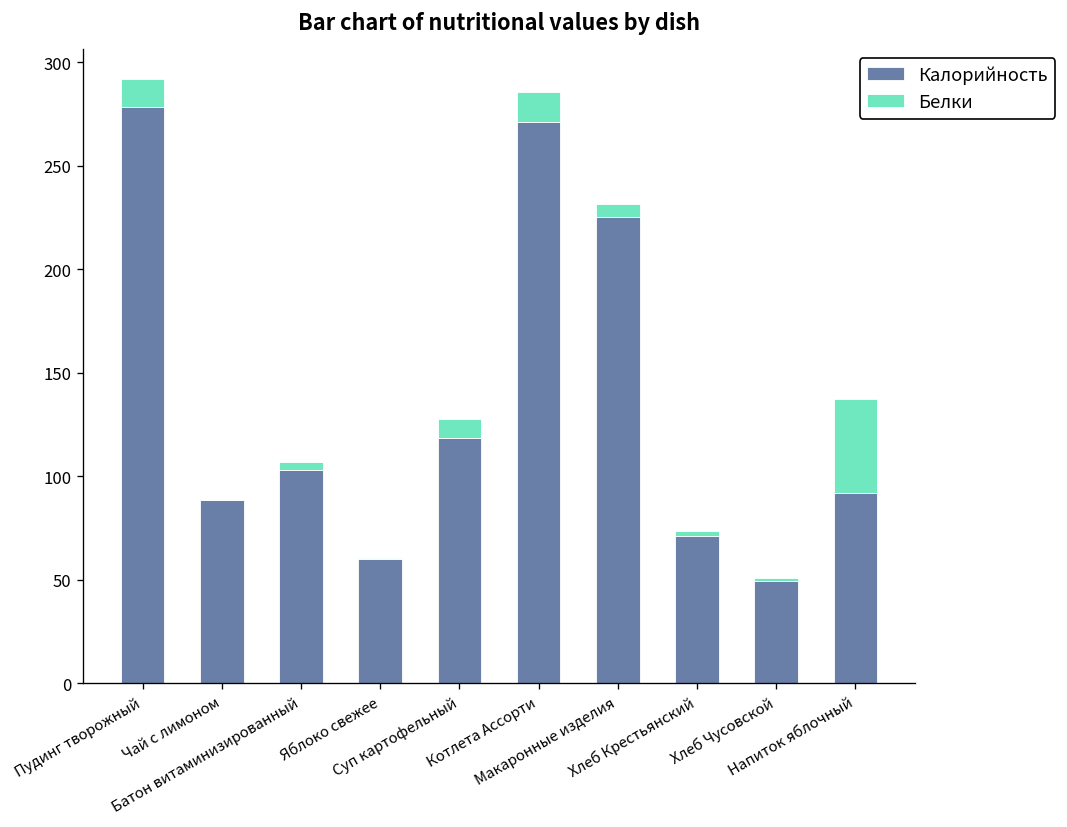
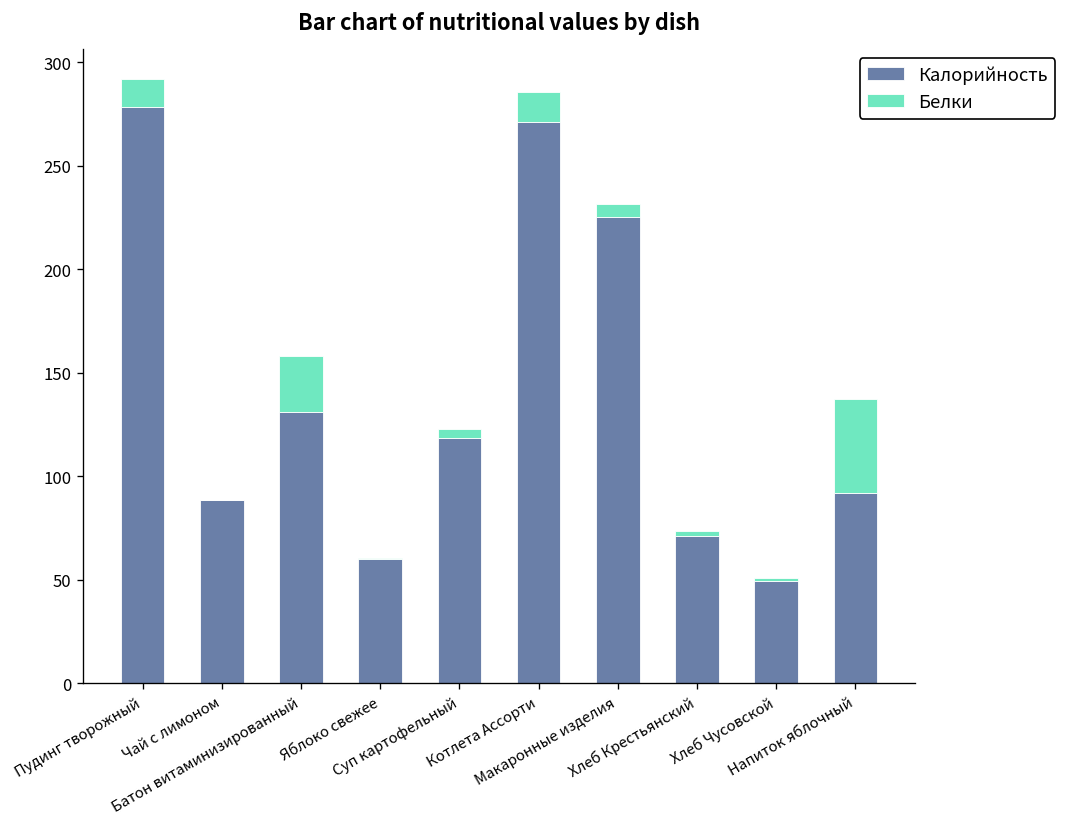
Калорийность, Батон витаминизированный: 103 -> 131
Белки, Батон витаминизированный: 4 -> 27
Белки, Суп картофельный: 9 -> 4
